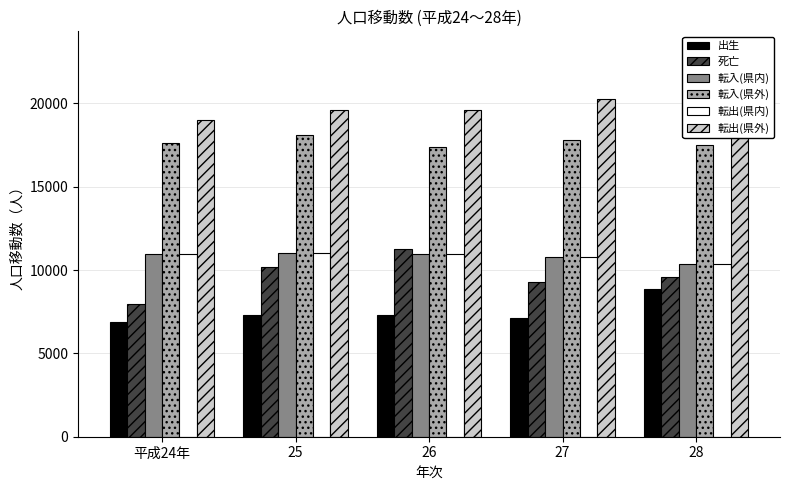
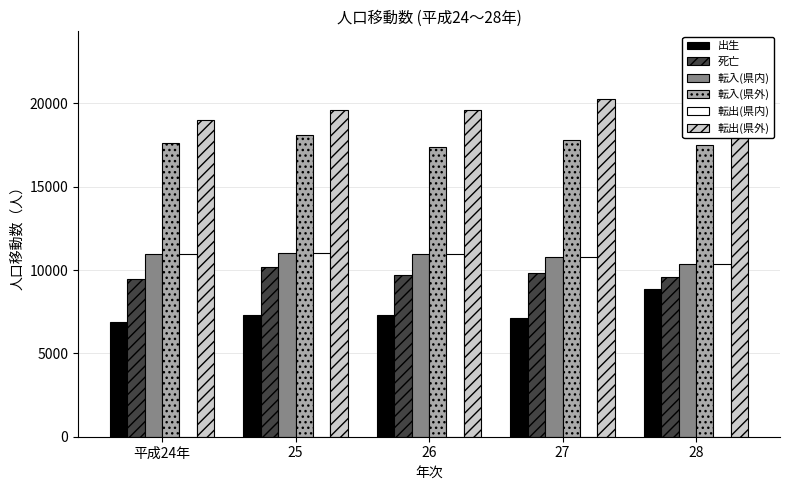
死亡, 平成24年: 7900 -> 9500
死亡, 26: 11200 -> 9700
死亡, 27: 9300 -> 9800
